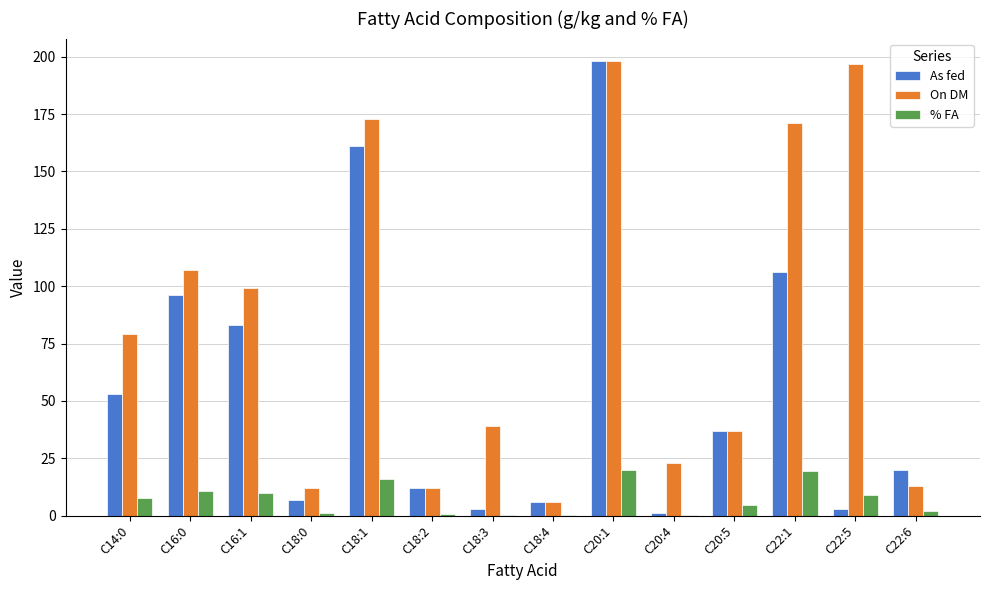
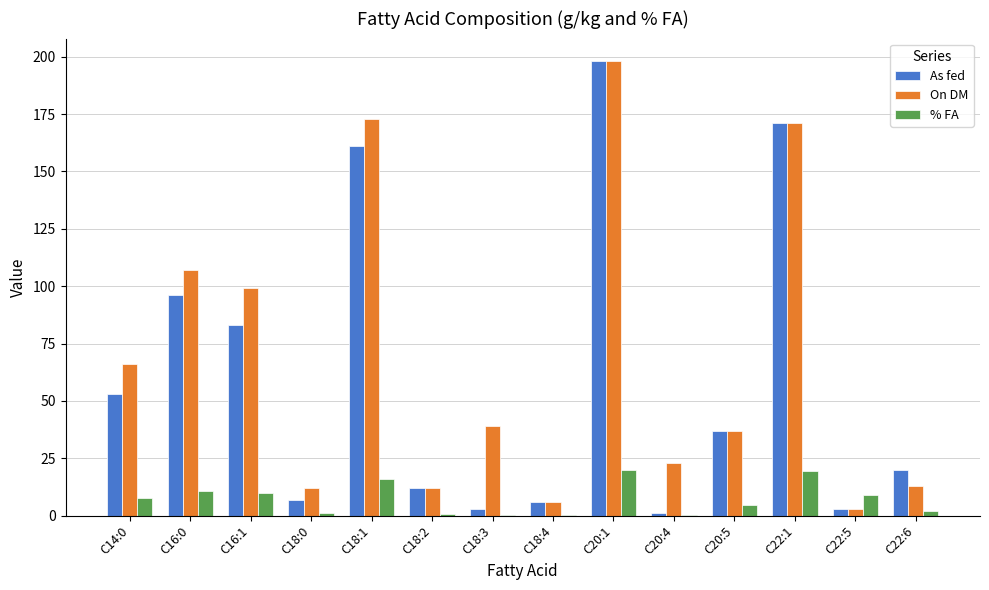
On DM, C14:0: 79 -> 66
As fed, C22:1: 106 -> 171
On DM, C22:5: 197 -> 3
